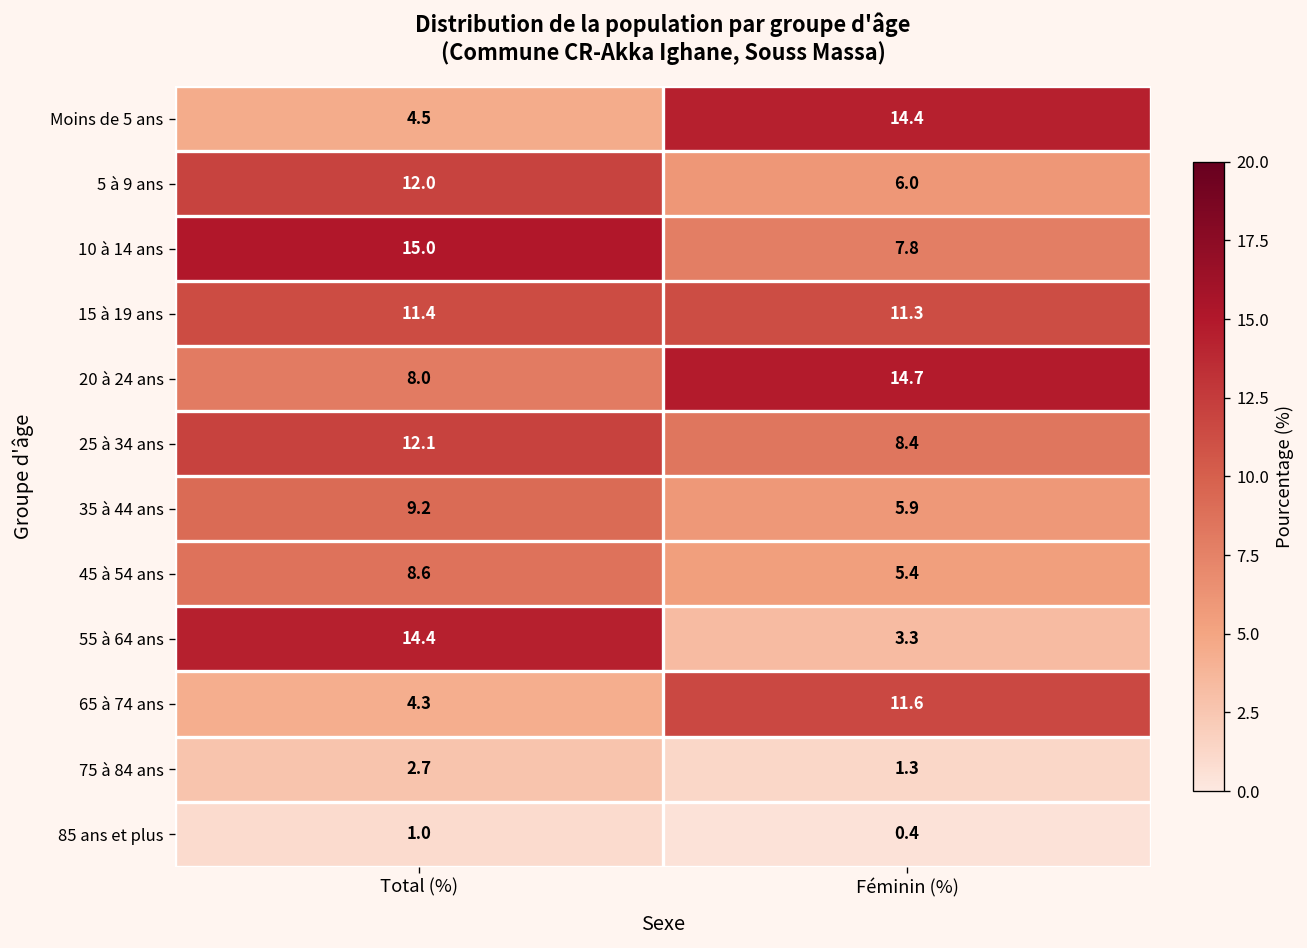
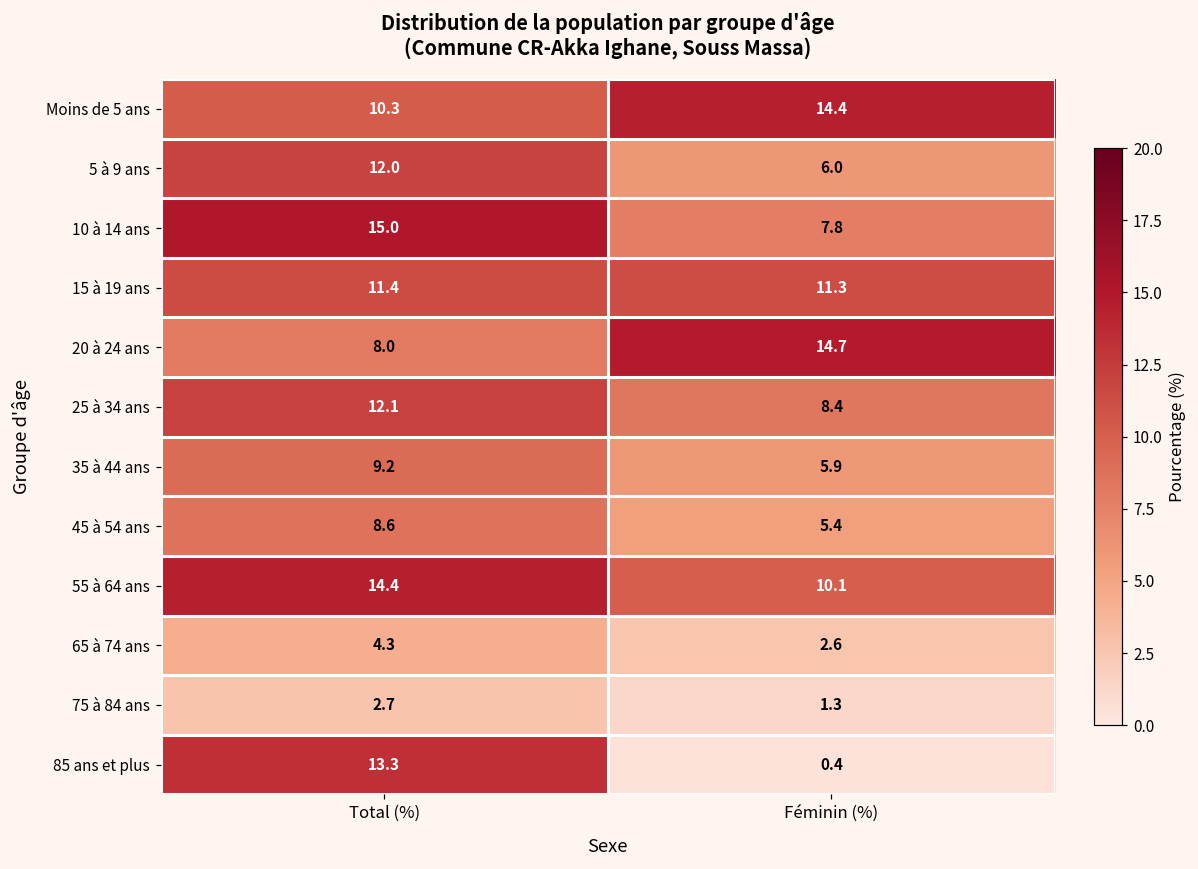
Moins de 5 ans, Total (%): 4.5 -> 10.3
55 à 64 ans, Féminin (%): 3.3 -> 10.1
65 à 74 ans, Féminin (%): 11.6 -> 2.6
85 ans et plus, Total (%): 1.0 -> 13.3
